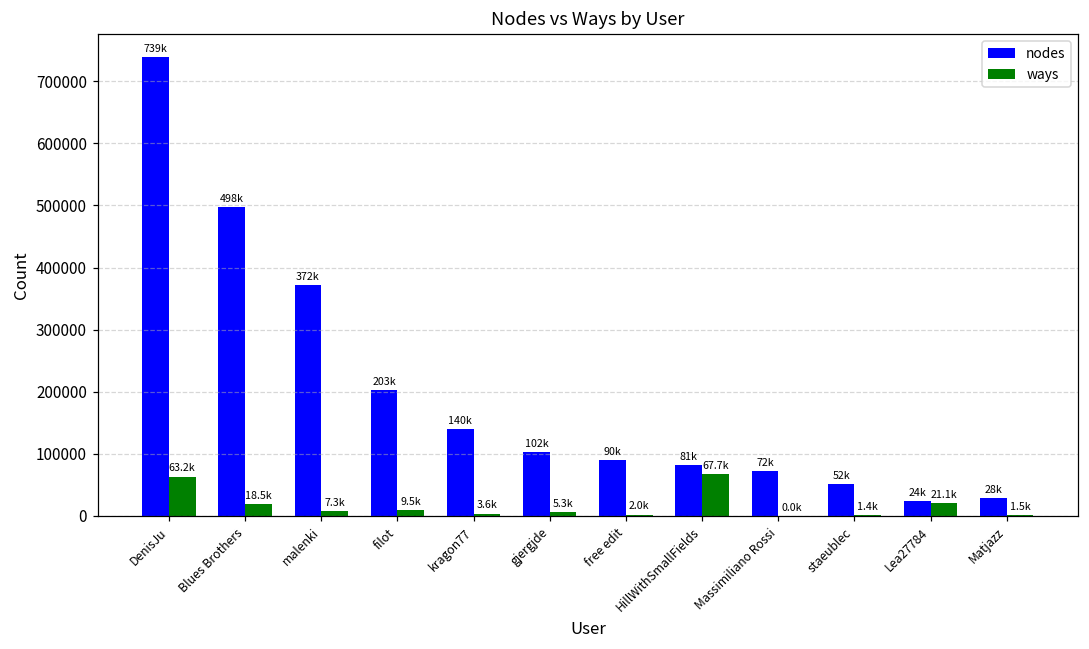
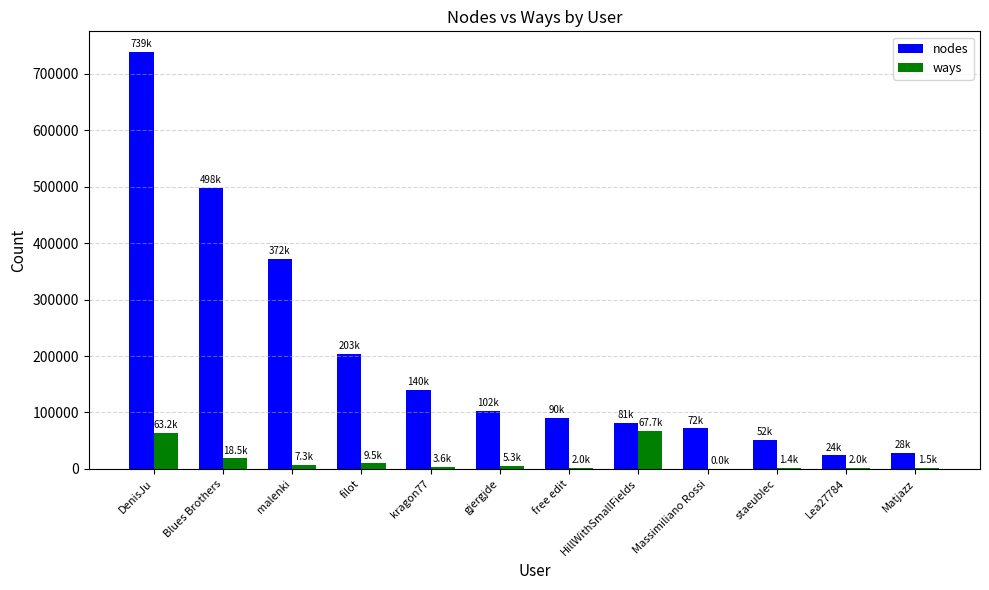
ways, Lea27784: 21.1k -> 2.0k
